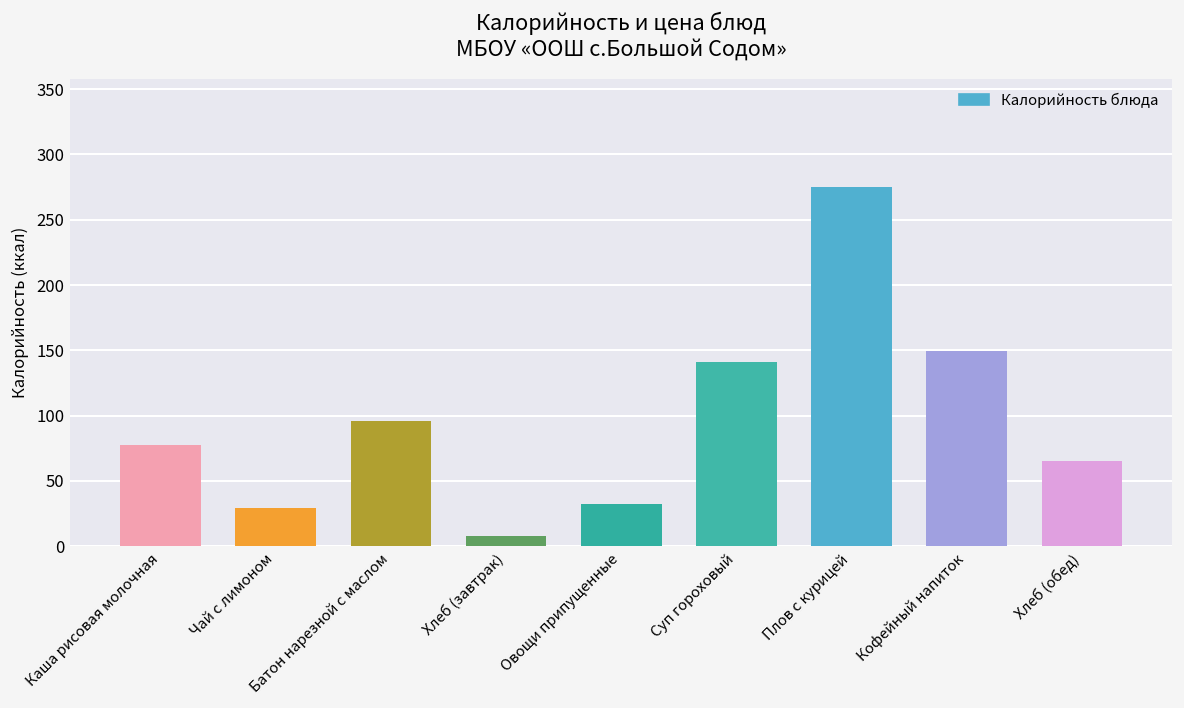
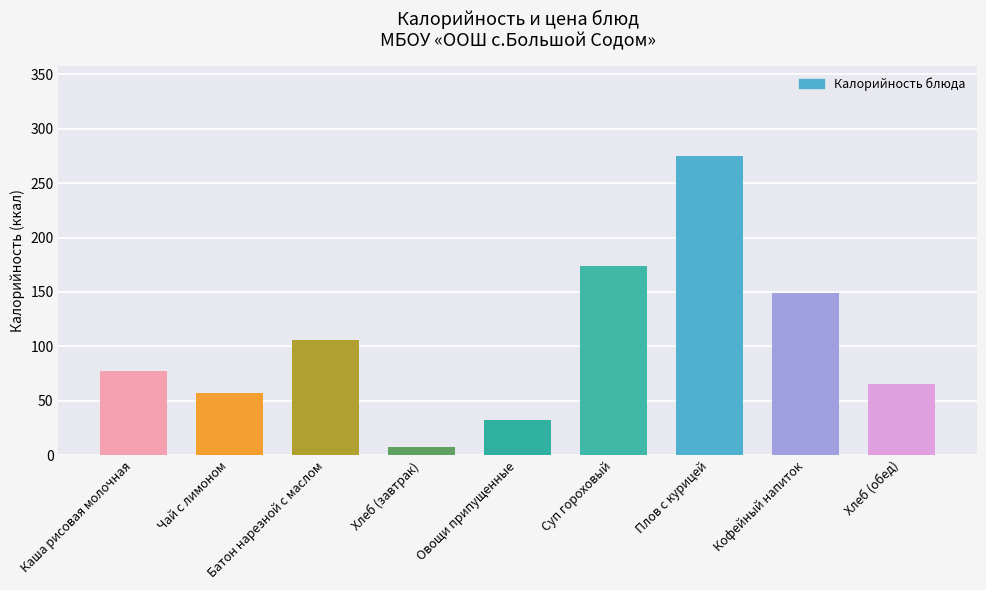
Чай с лимоном: 29 -> 57
Батон нарезной с маслом: 96 -> 106
Суп гороховый: 141 -> 174
